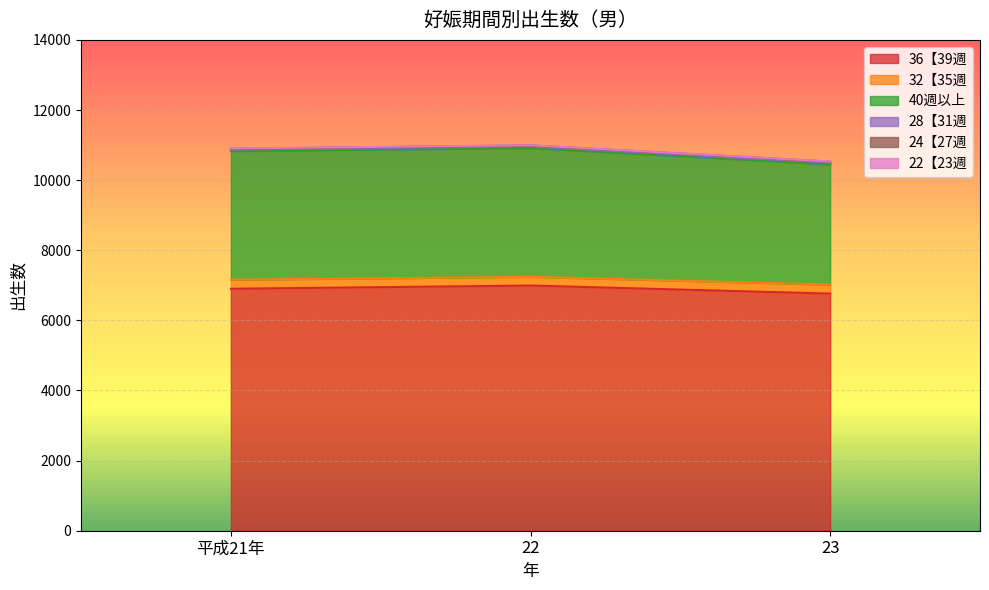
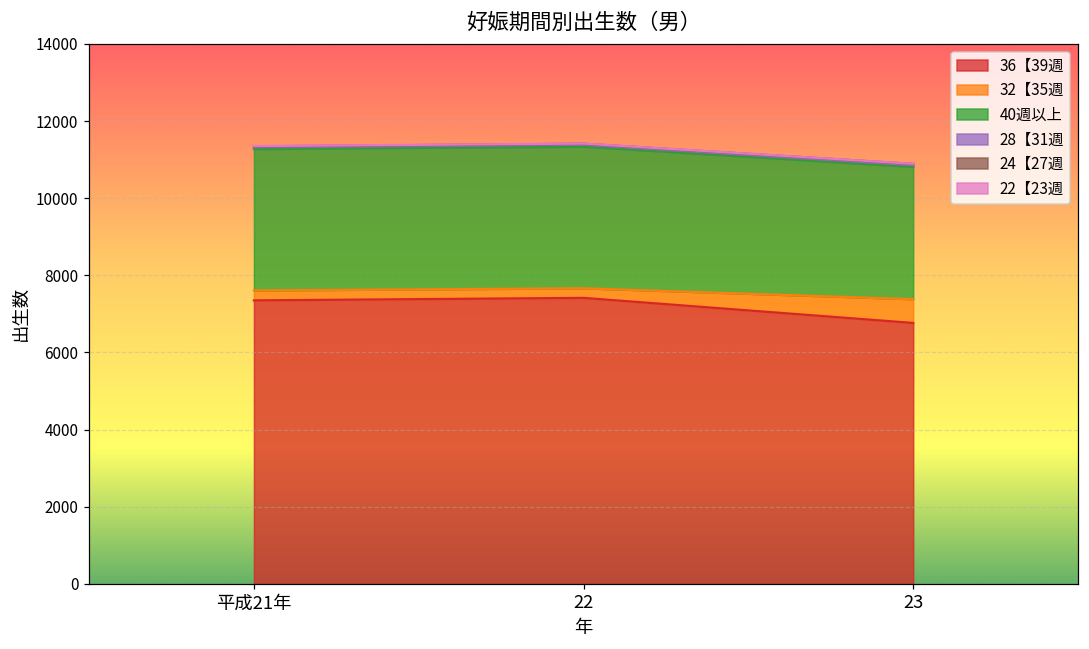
36【39週, 平成21年: 6900 -> 7300
36【39週, 22: 7000 -> 7400
32【35週, 23: 300 -> 600
